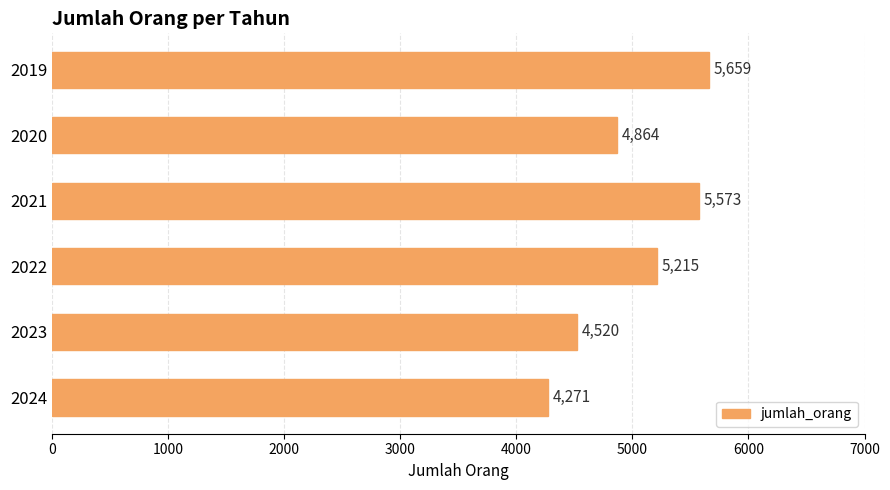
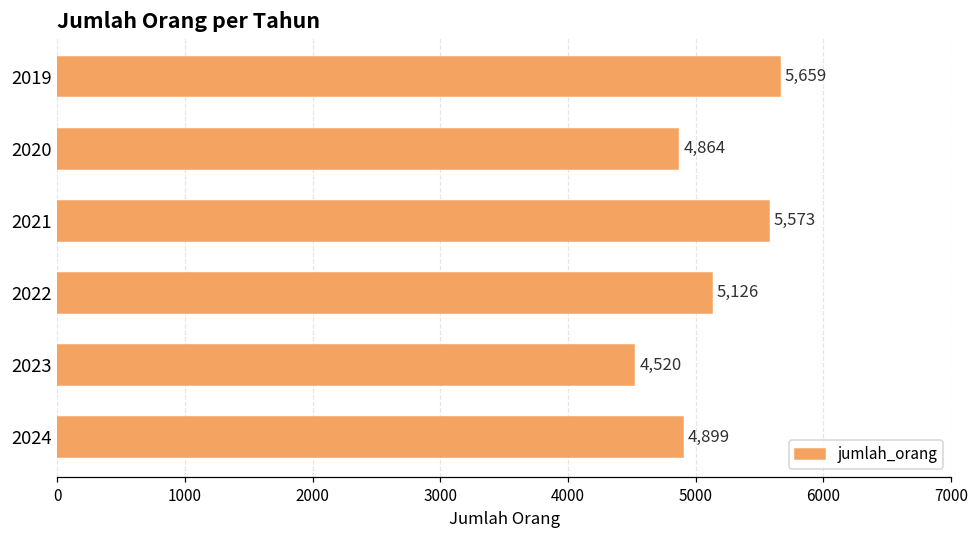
2022: 5,215 -> 5,126
2024: 4,271 -> 4,899
